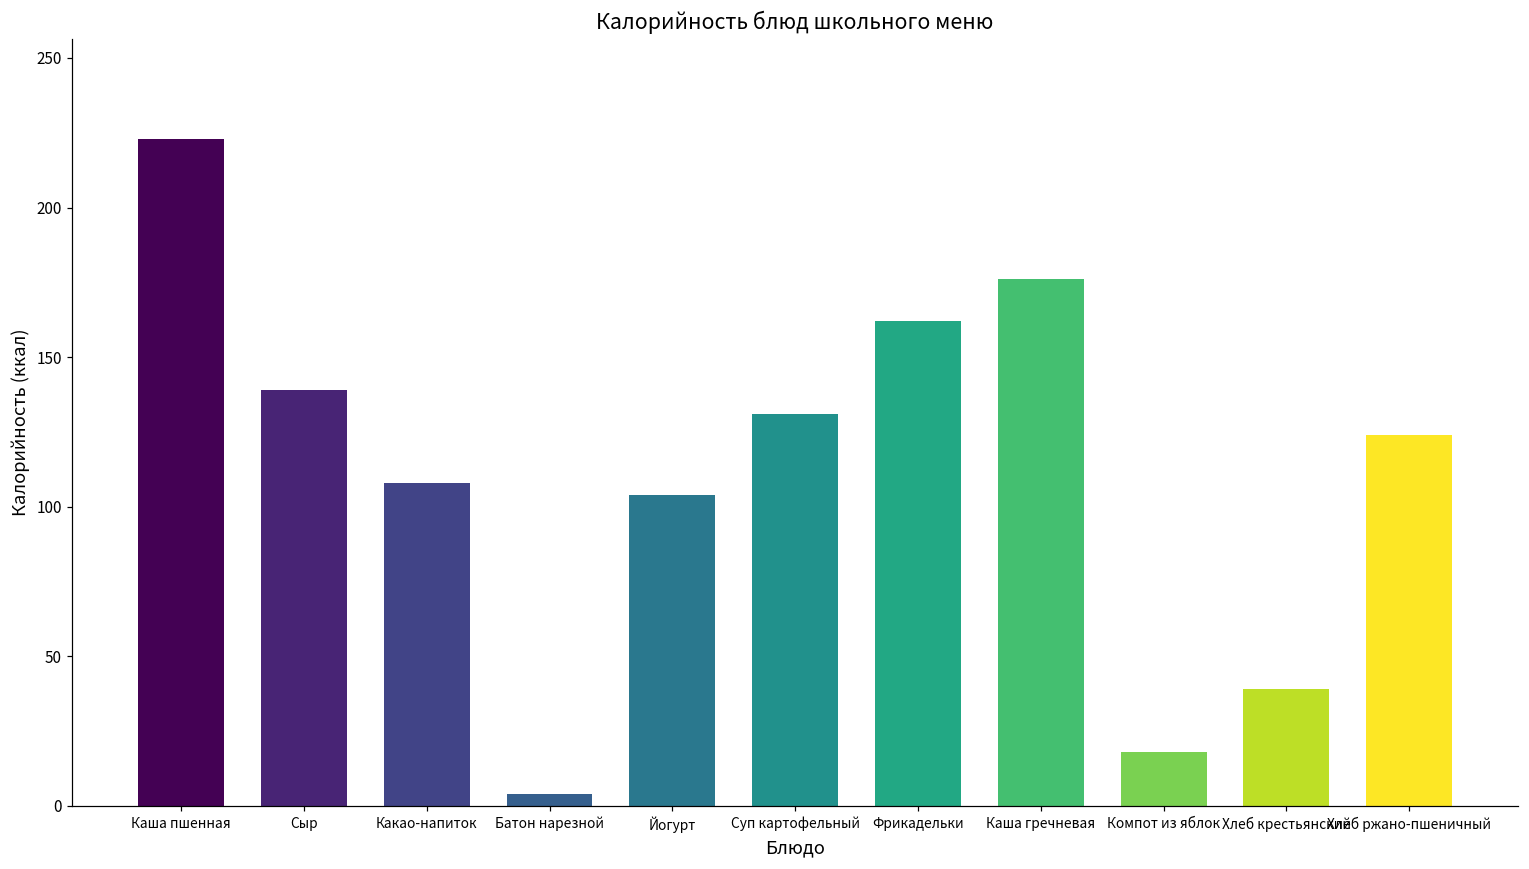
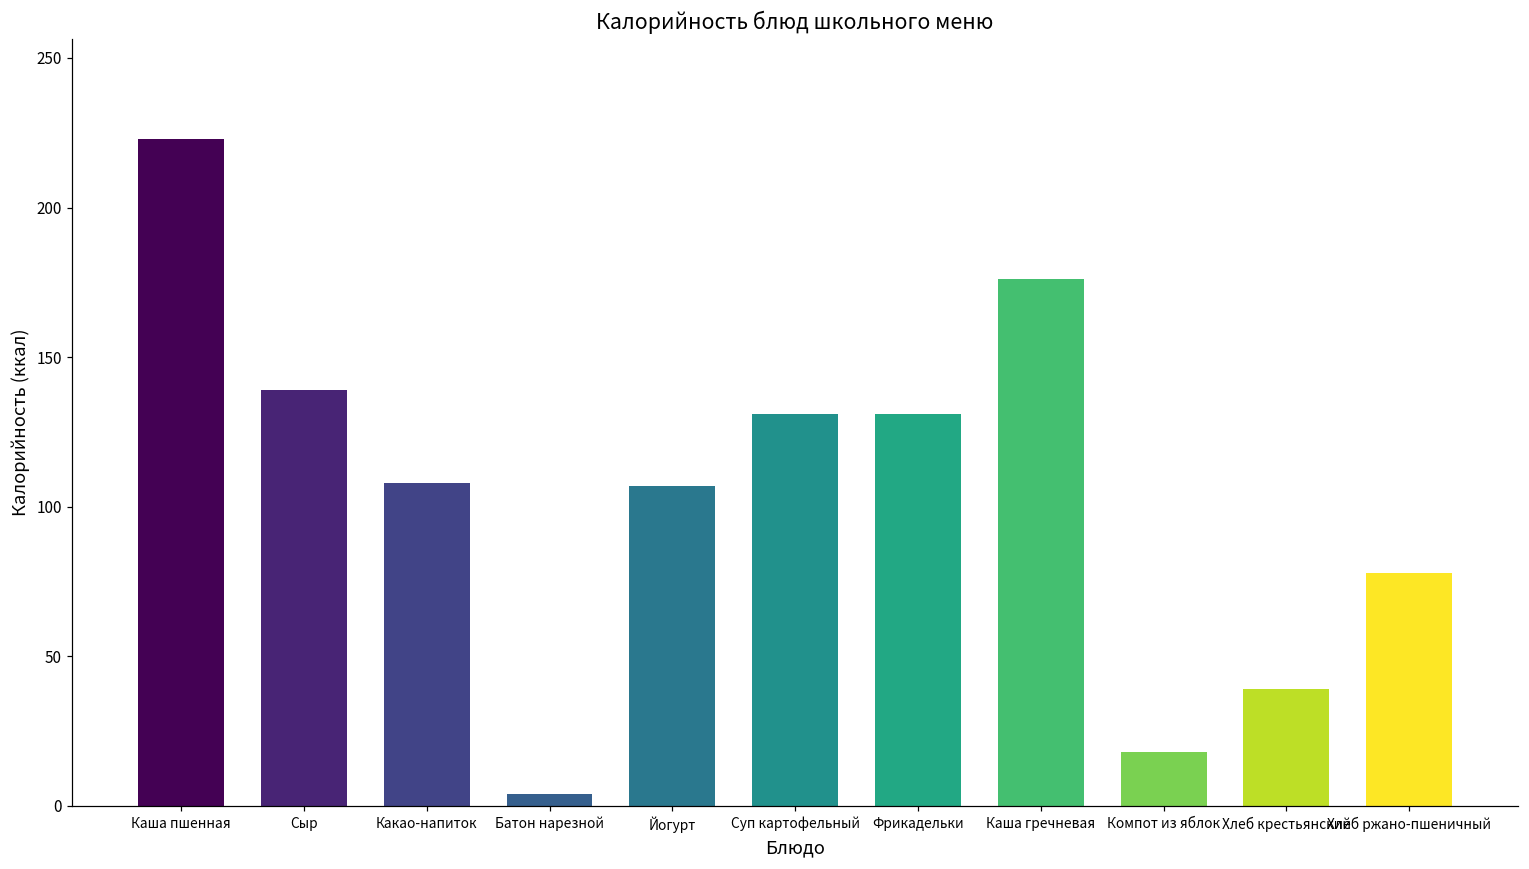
Йогурт: 104 -> 107
Фрикадельки: 162 -> 131
Хлеб ржано-пшеничный: 124 -> 78
